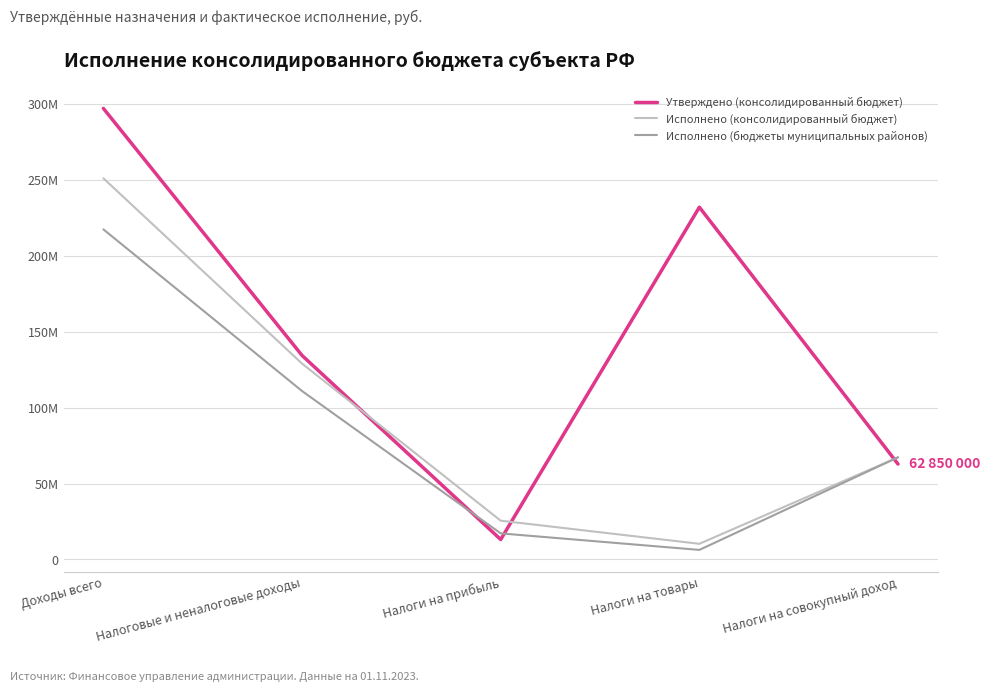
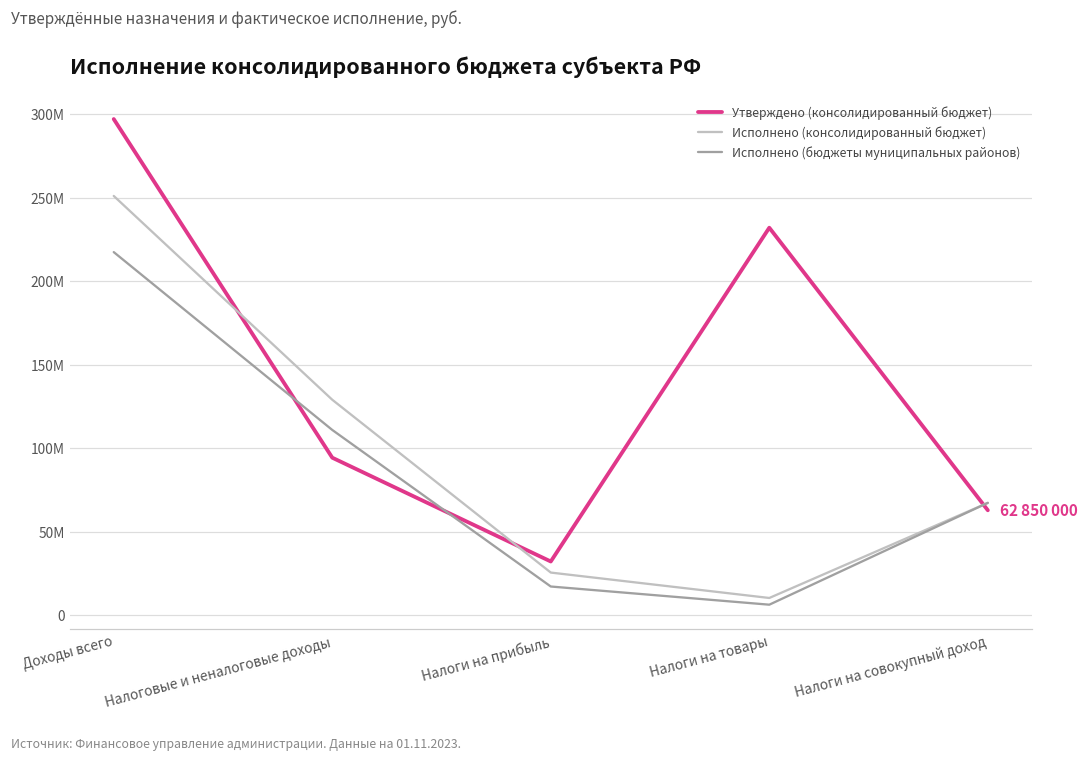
Утверждено (консолидированный бюджет), Налоговые и неналоговые доходы: 134000000 -> 94000000
Утверждено (консолидированный бюджет), Налоги на прибыль: 13000000 -> 32000000
